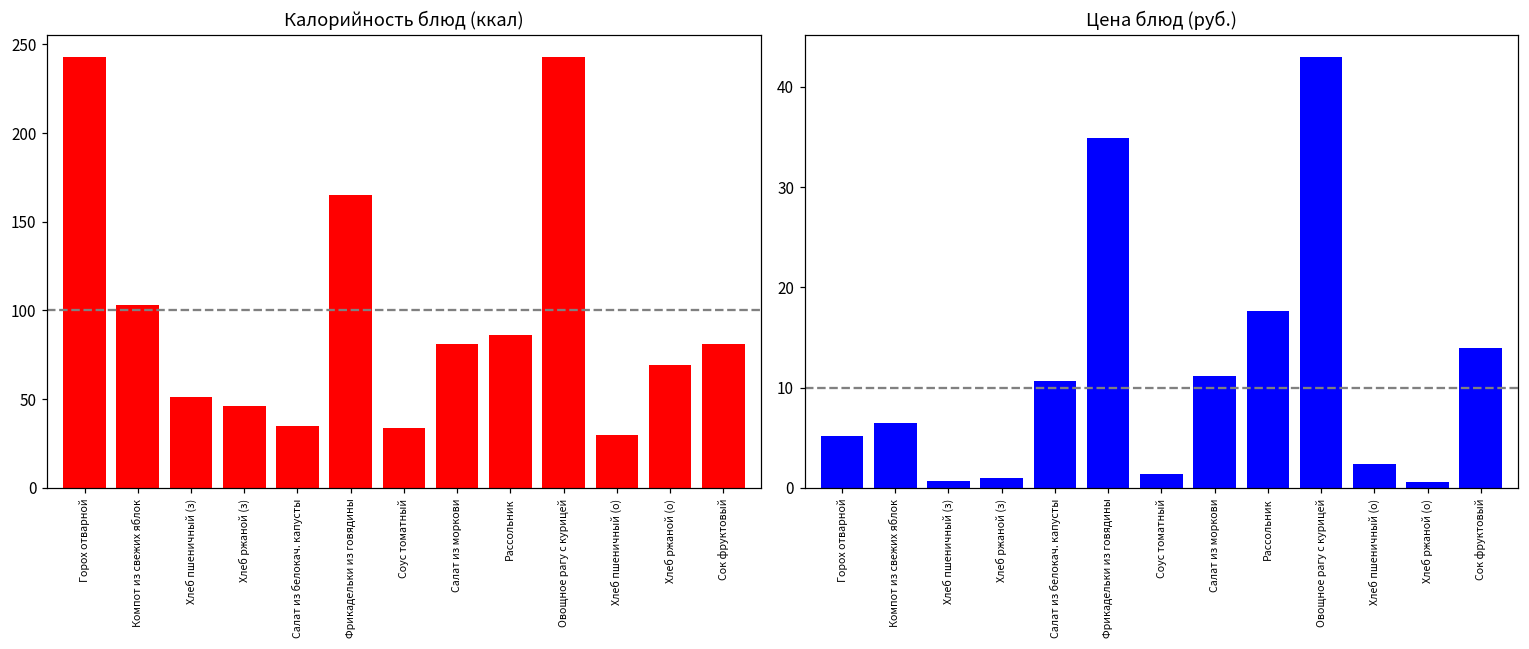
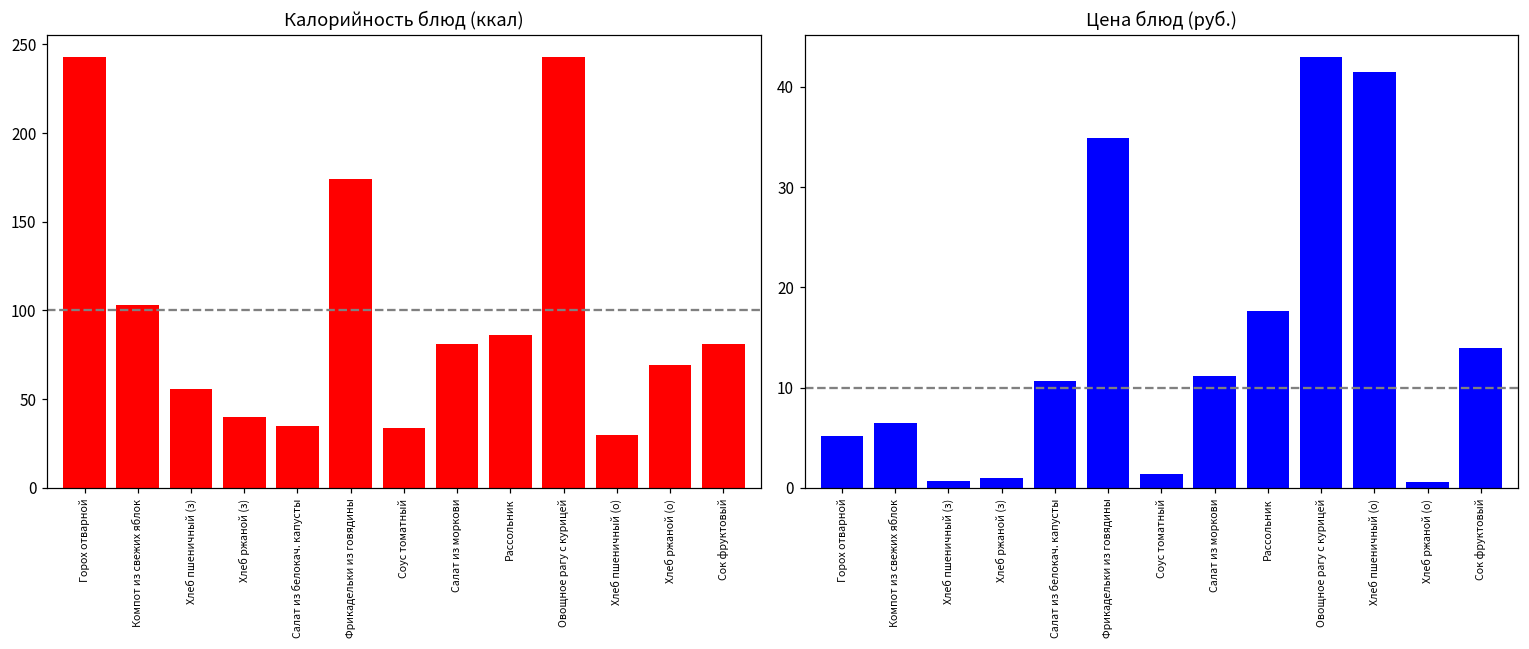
Калорийность блюд (ккал), Хлеб пшеничный (з): 51 -> 56
Калорийность блюд (ккал), Хлеб ржаной (з): 46 -> 40
Калорийность блюд (ккал), Фрикадельки из говядины: 165 -> 174
Цена блюд (руб.), Хлеб пшеничный (о): 2 -> 42
